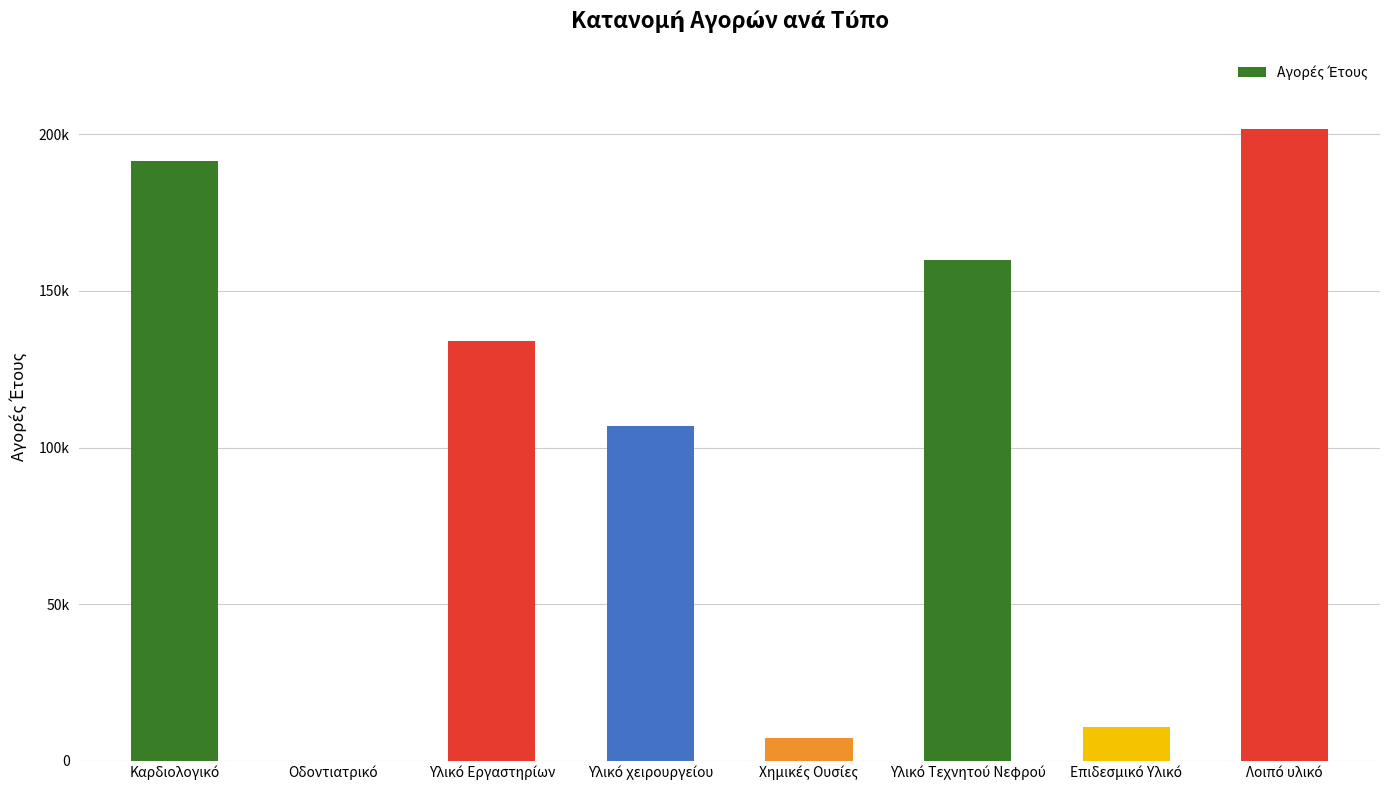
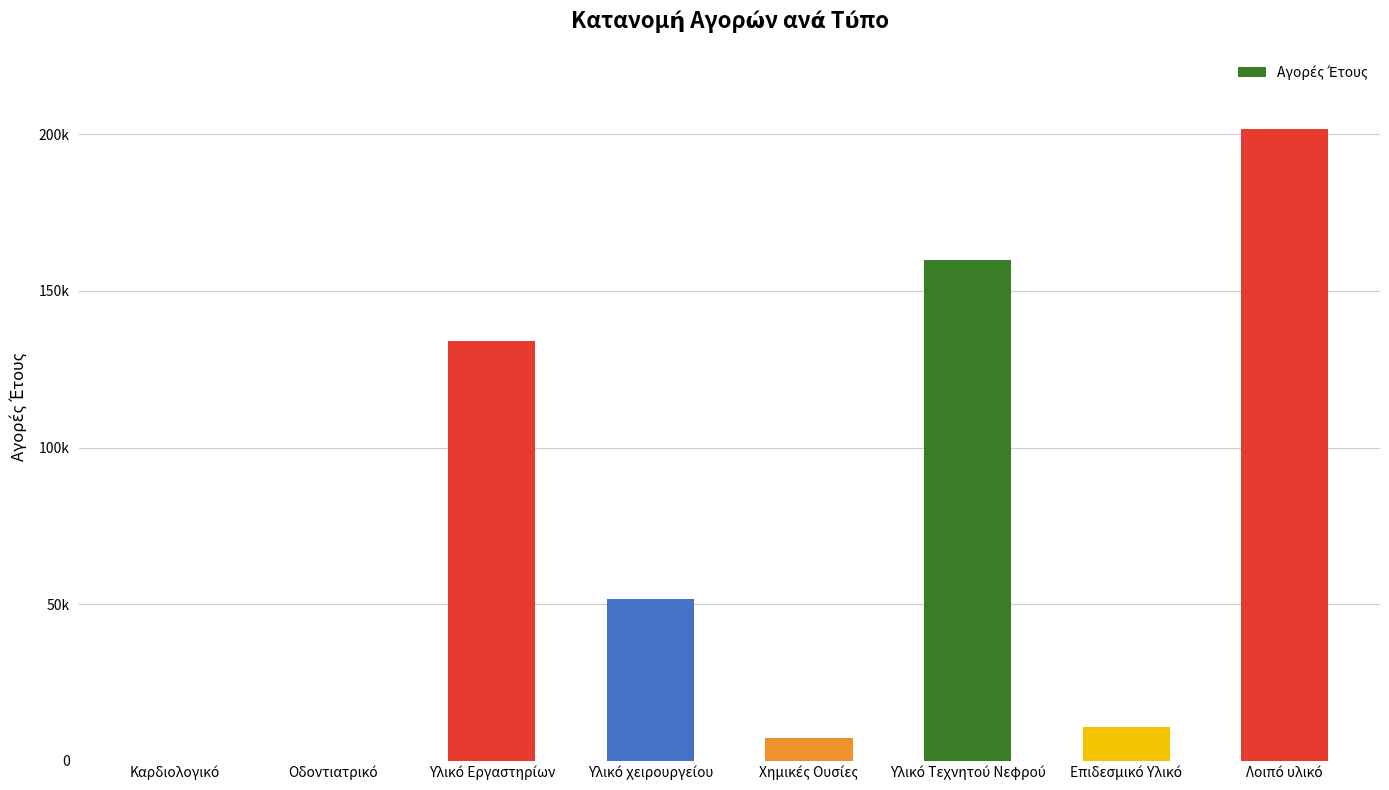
Καρδιολογικό: 191000 -> 0
Υλικό χειρουργείου: 107000 -> 51000
